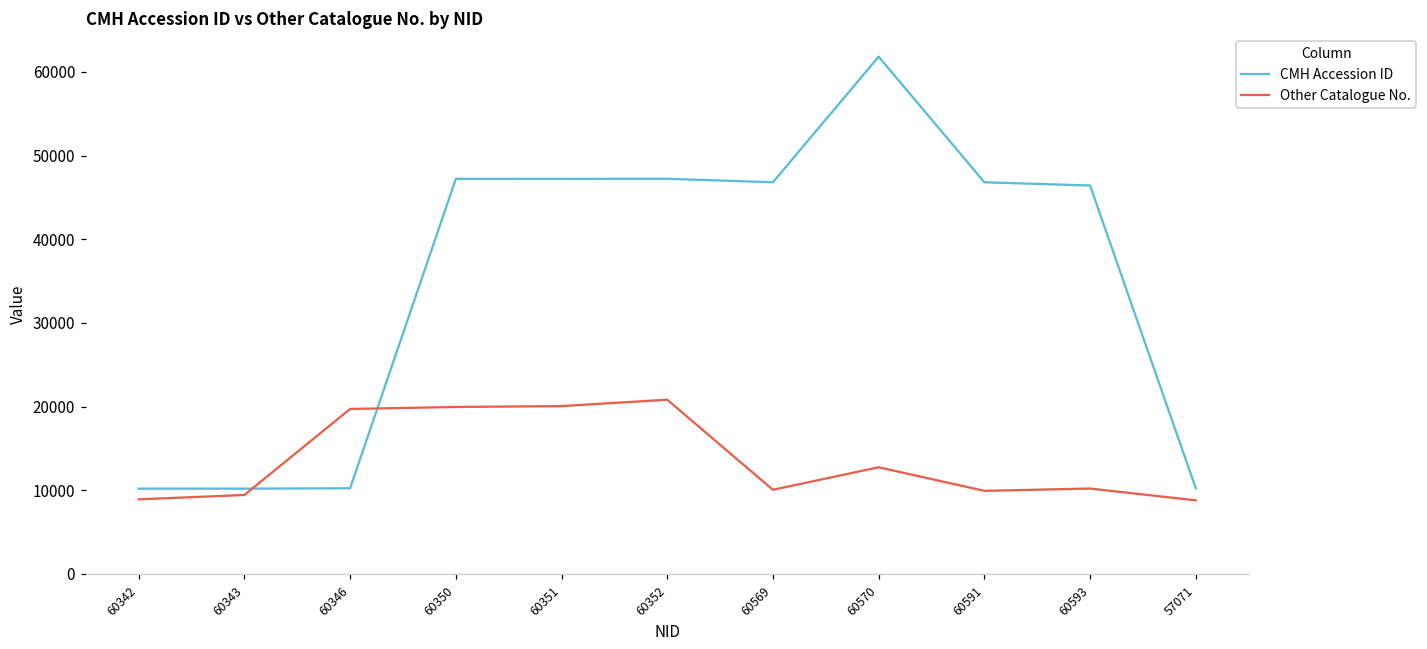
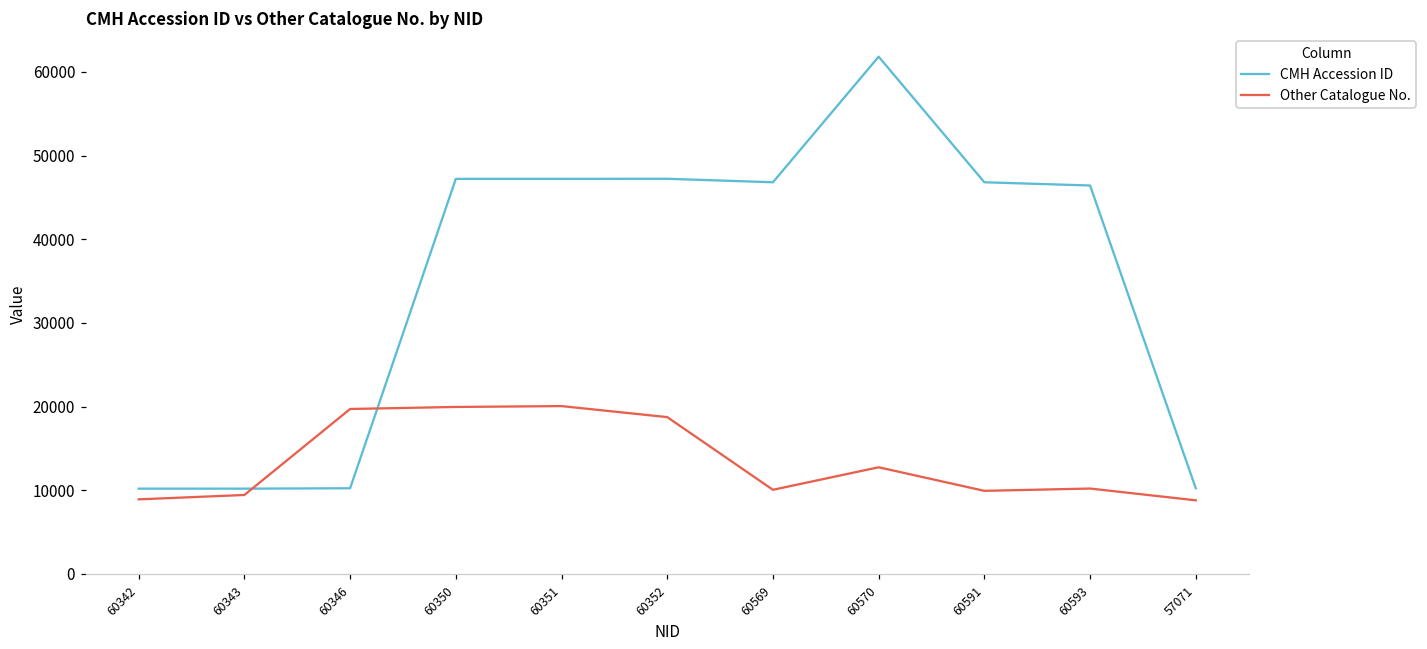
Other Catalogue No., 60352: 21000 -> 19000
